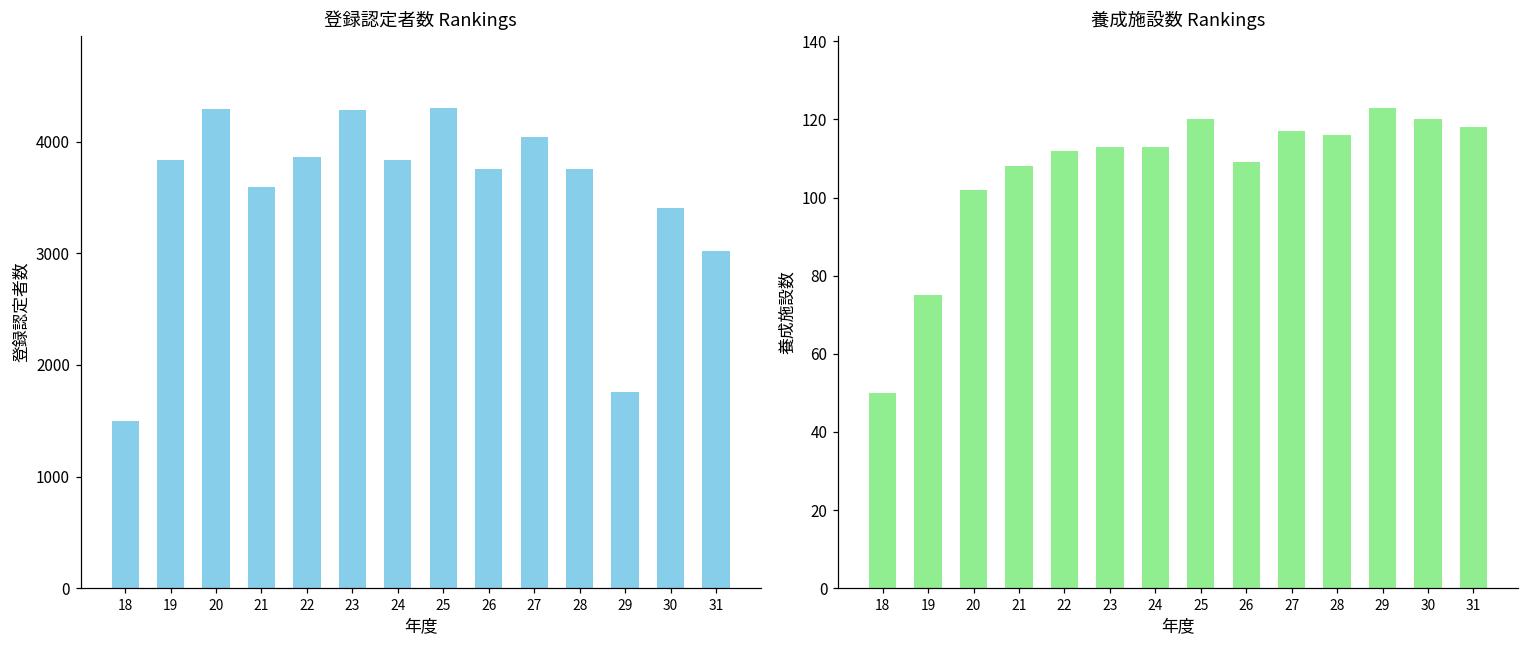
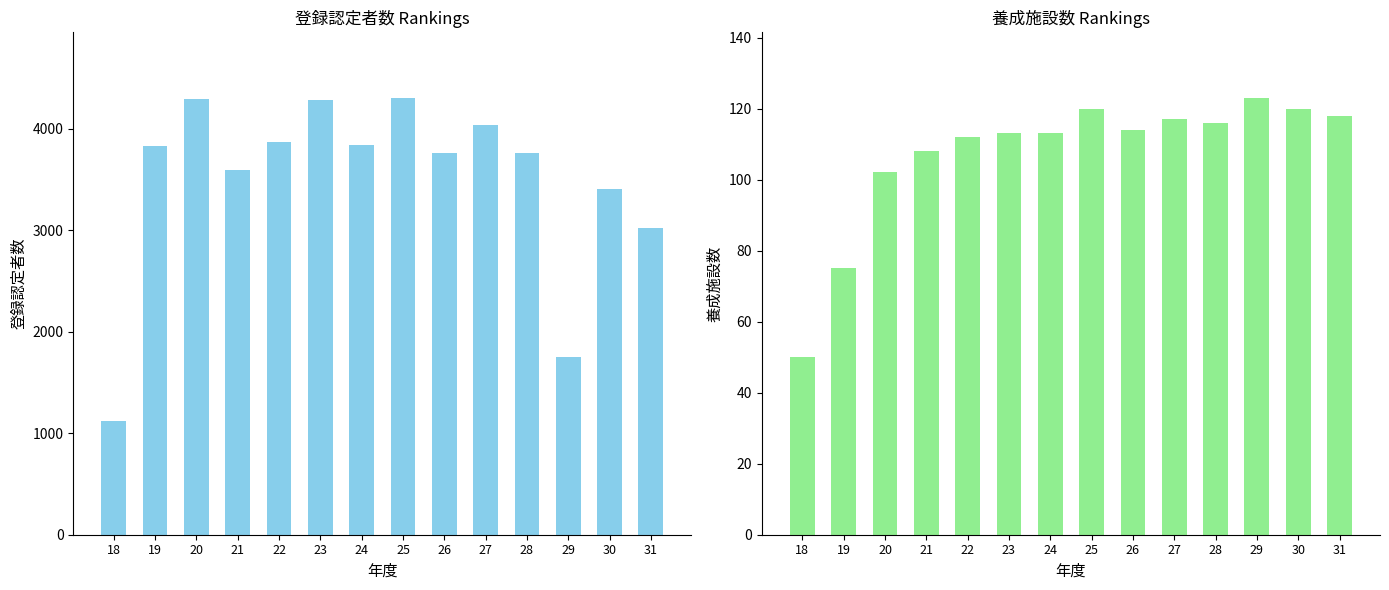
登録認定者数 Rankings, 18: 1500 -> 1120
養成施設数 Rankings, 26: 109 -> 114
